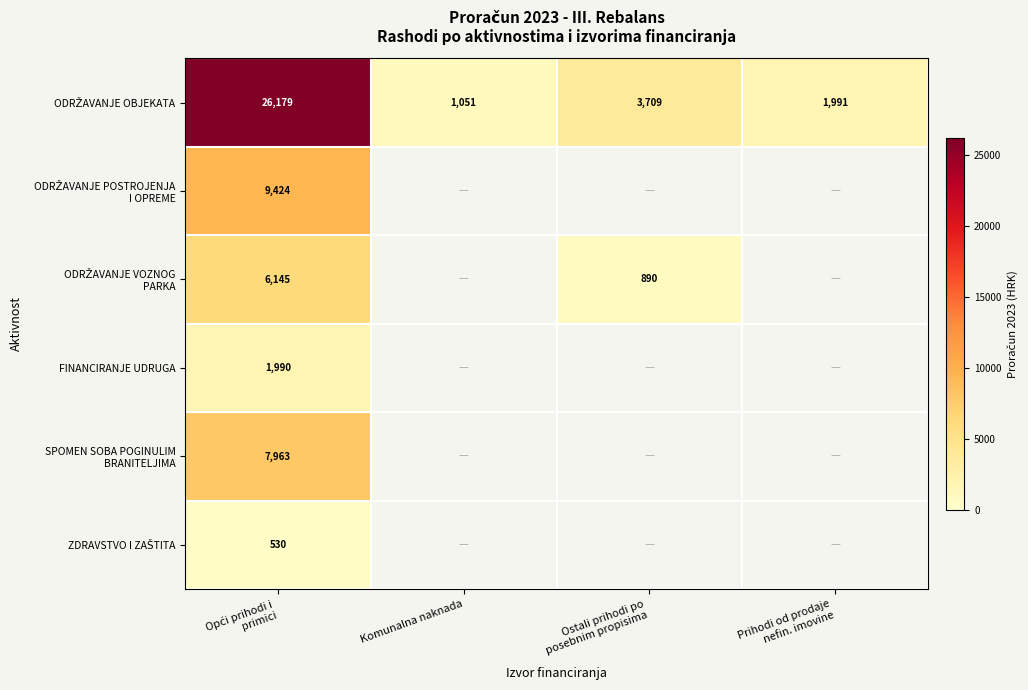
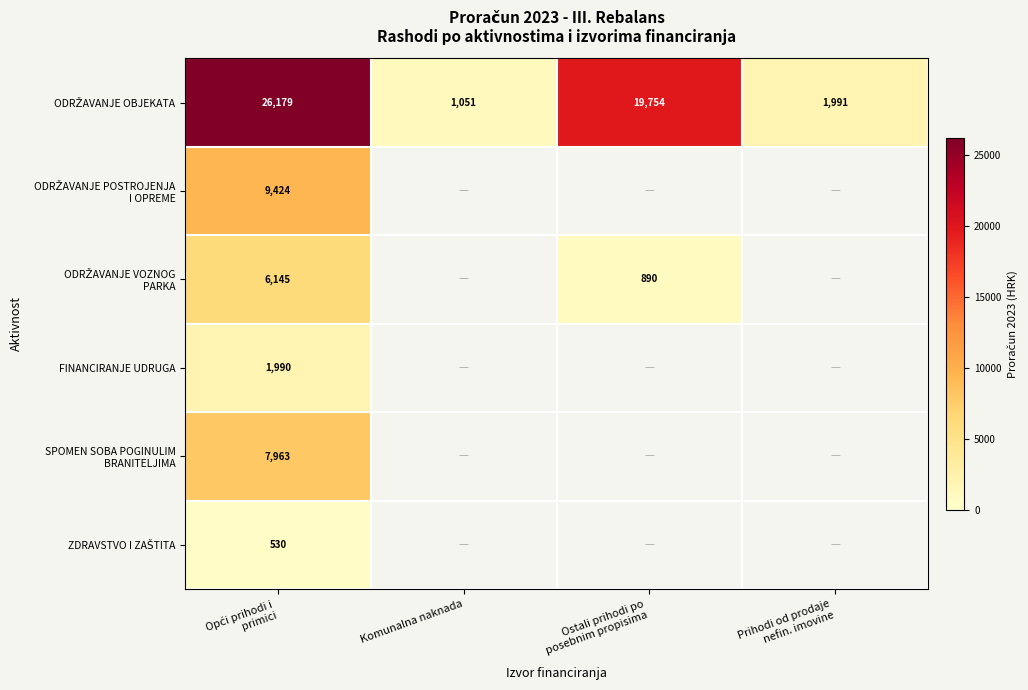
ODRŽAVANJE OBJEKATA, Ostali prihodi po posebnim propisima: 3,709 -> 19,754
